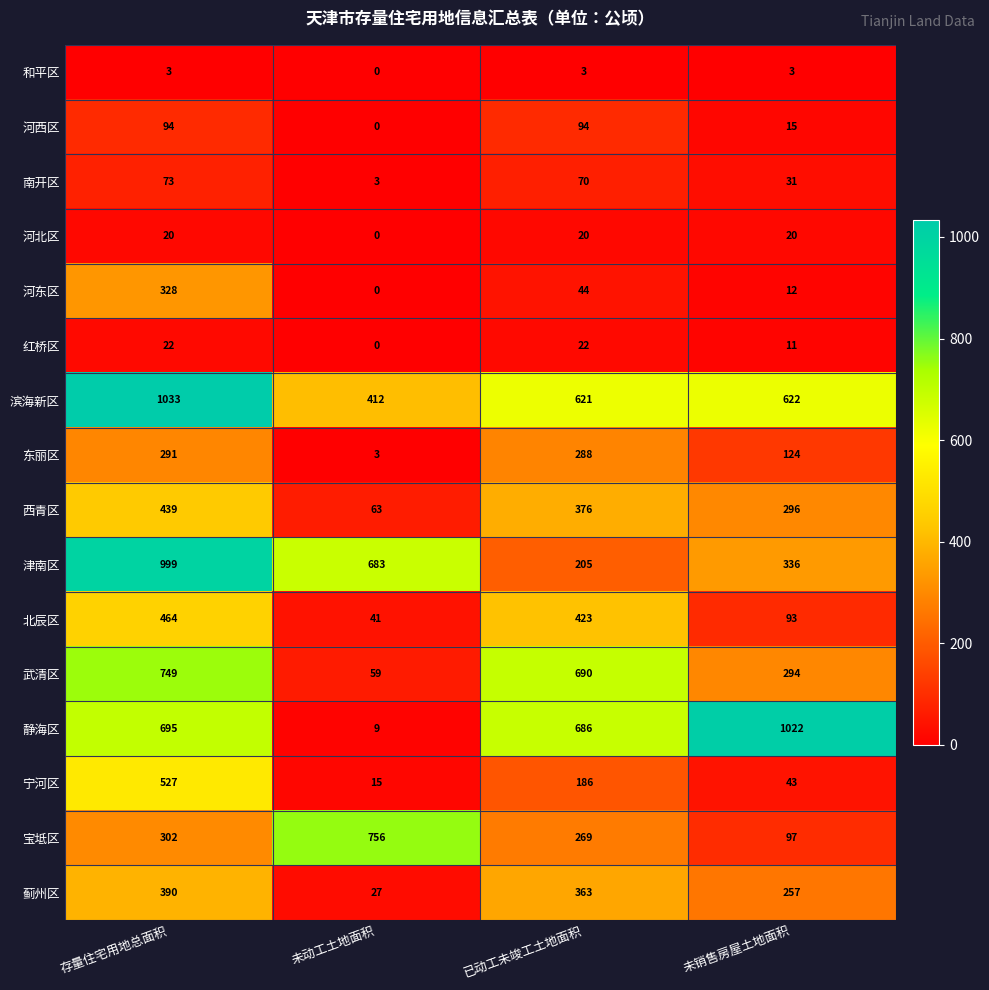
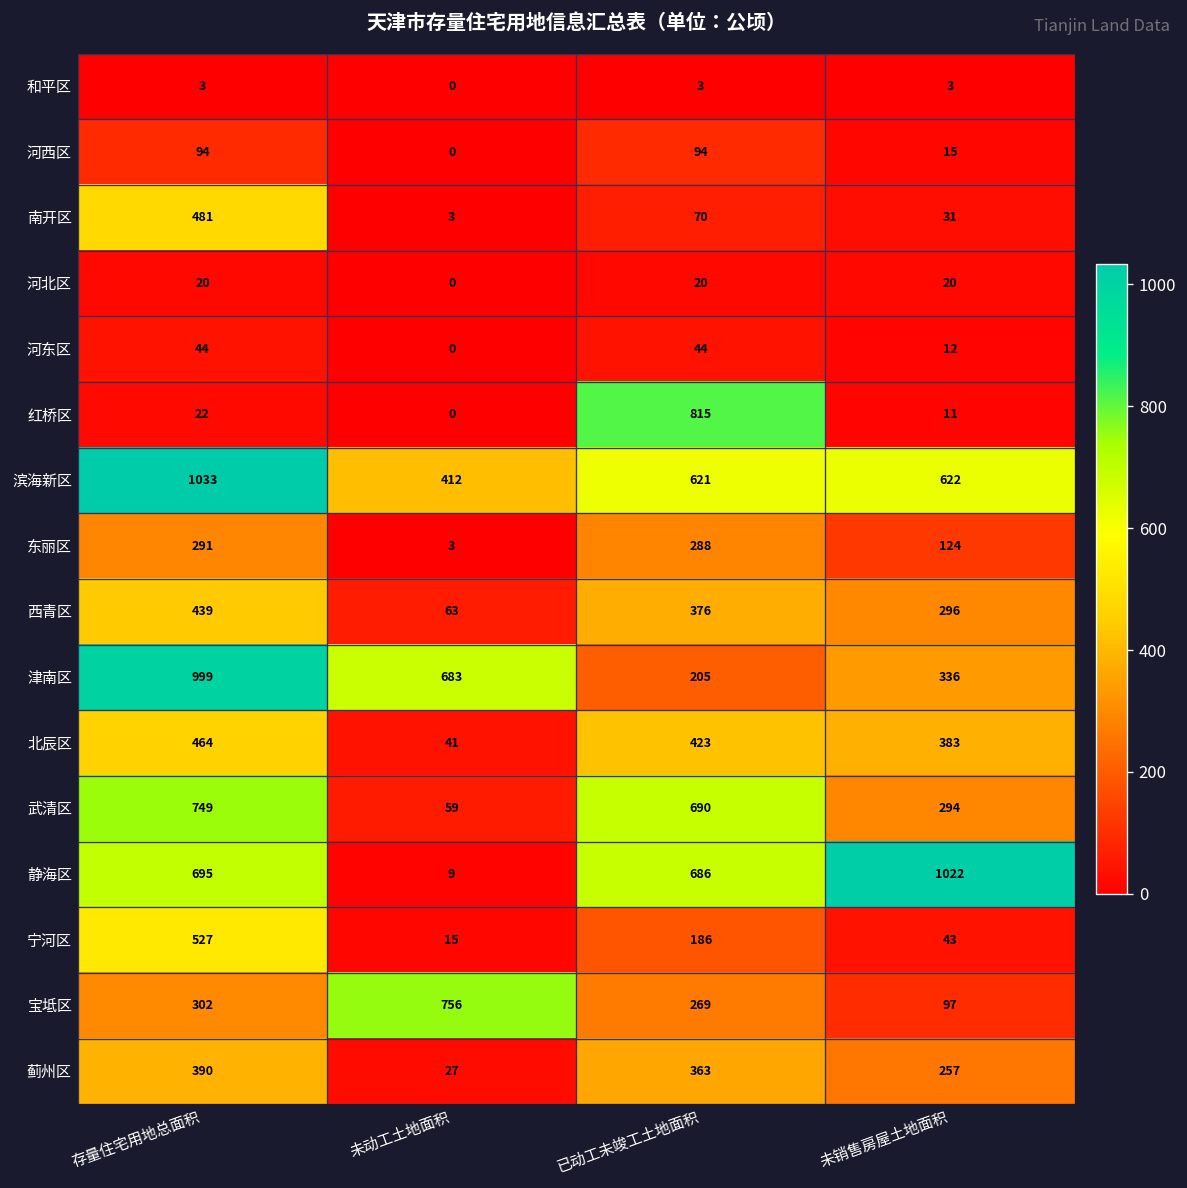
南开区, 存量住宅用地总面积: 73 -> 481
河东区, 存量住宅用地总面积: 328 -> 44
红桥区, 已动工未竣工土地面积: 22 -> 815
北辰区, 未销售房屋土地面积: 93 -> 383
